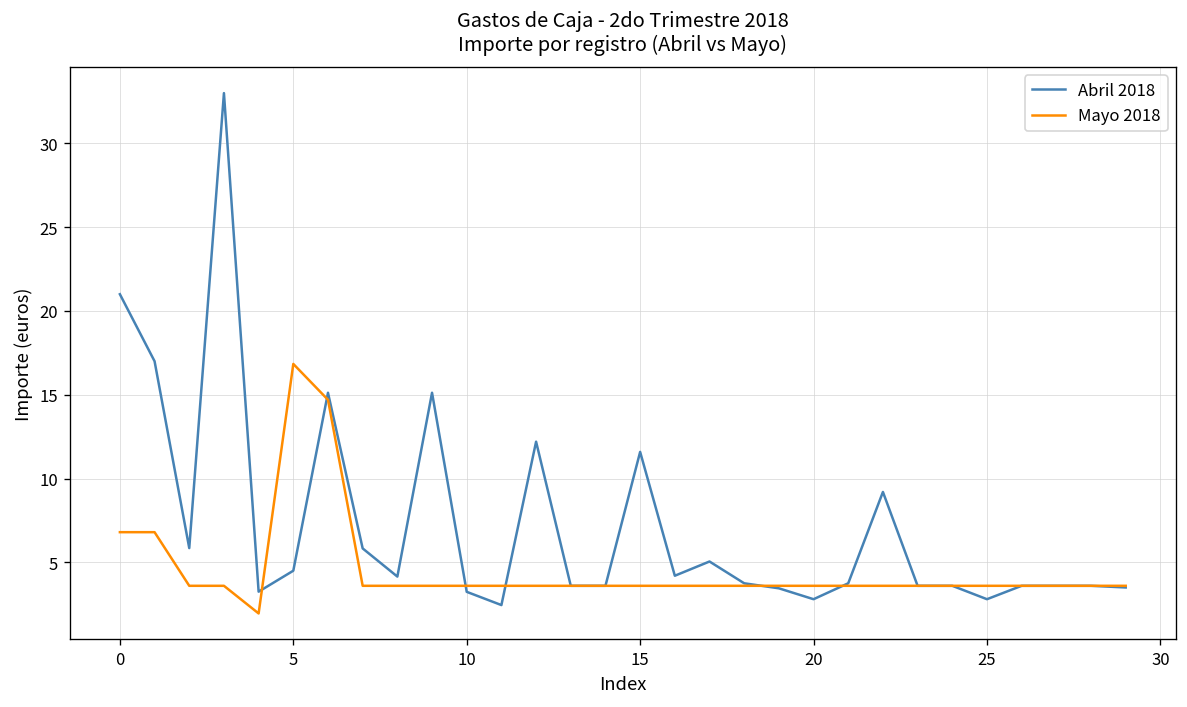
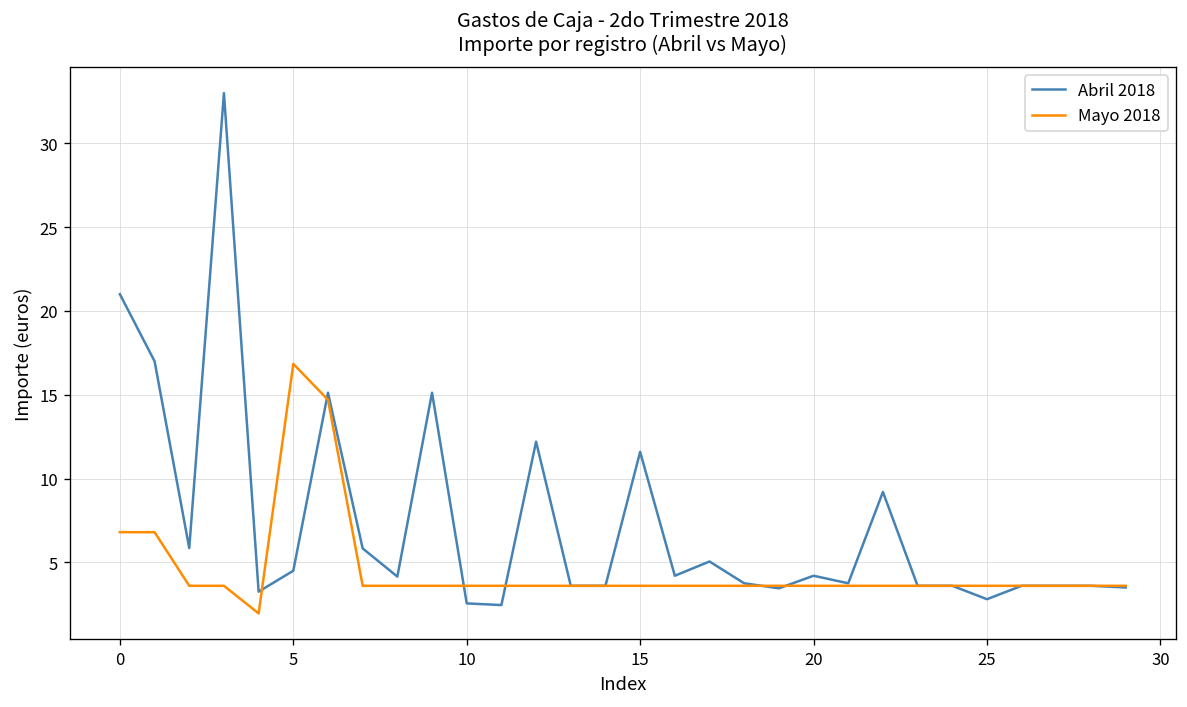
Abril 2018, 10: 3.2 -> 2.6
Abril 2018, 20: 2.8 -> 4.2
